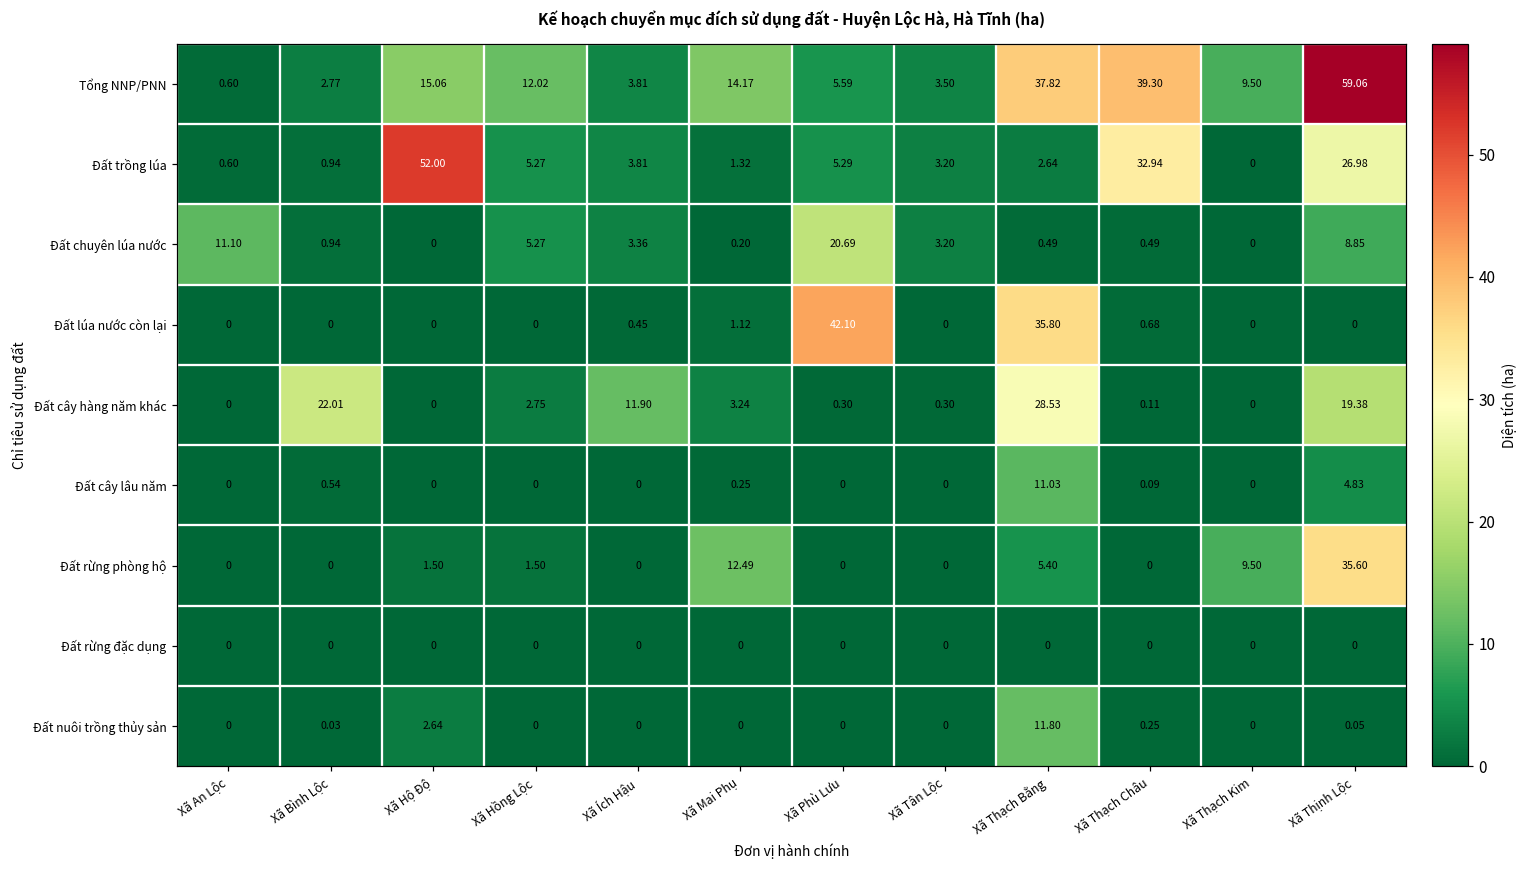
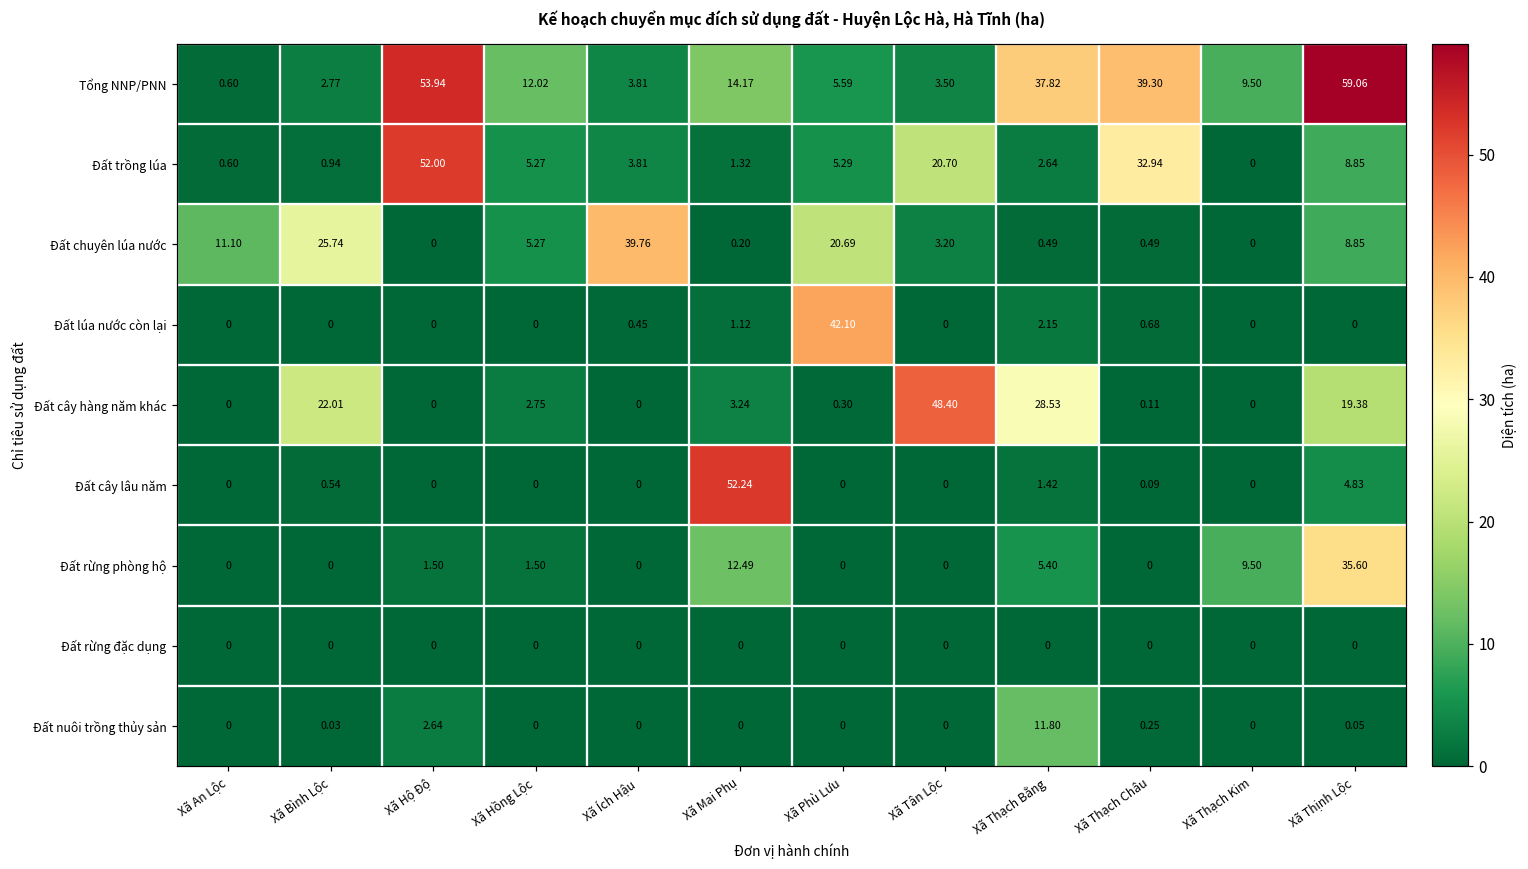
Tổng NNP/PNN, Xã Hộ Độ: 15.06 -> 53.94
Đất trồng lúa, Xã Tân Lộc: 3.20 -> 20.70
Đất trồng lúa, Xã Thịnh Lộc: 26.98 -> 8.85
Đất chuyên lúa nước, Xã Bình Lộc: 0.94 -> 25.74
Đất chuyên lúa nước, Xã Ích Hậu: 3.36 -> 39.76
Đất lúa nước còn lại, Xã Thạch Bằng: 35.80 -> 2.15
Đất cây hàng năm khác, Xã Ích Hậu: 11.90 -> 0
Đất cây hàng năm khác, Xã Tân Lộc: 0.30 -> 48.40
Đất cây lâu năm, Xã Mai Phụ: 0.25 -> 52.24
Đất cây lâu năm, Xã Thạch Bằng: 11.03 -> 1.42
